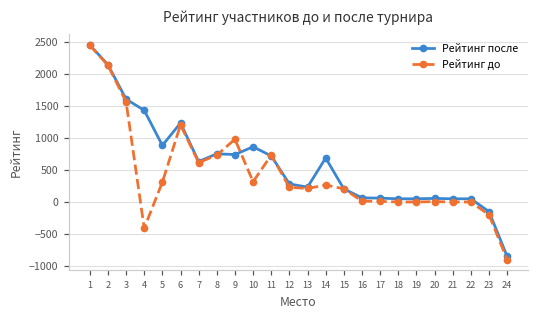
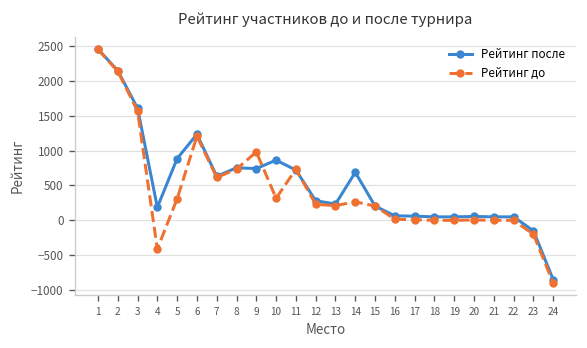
Рейтинг после, 4: 1400 -> 200
